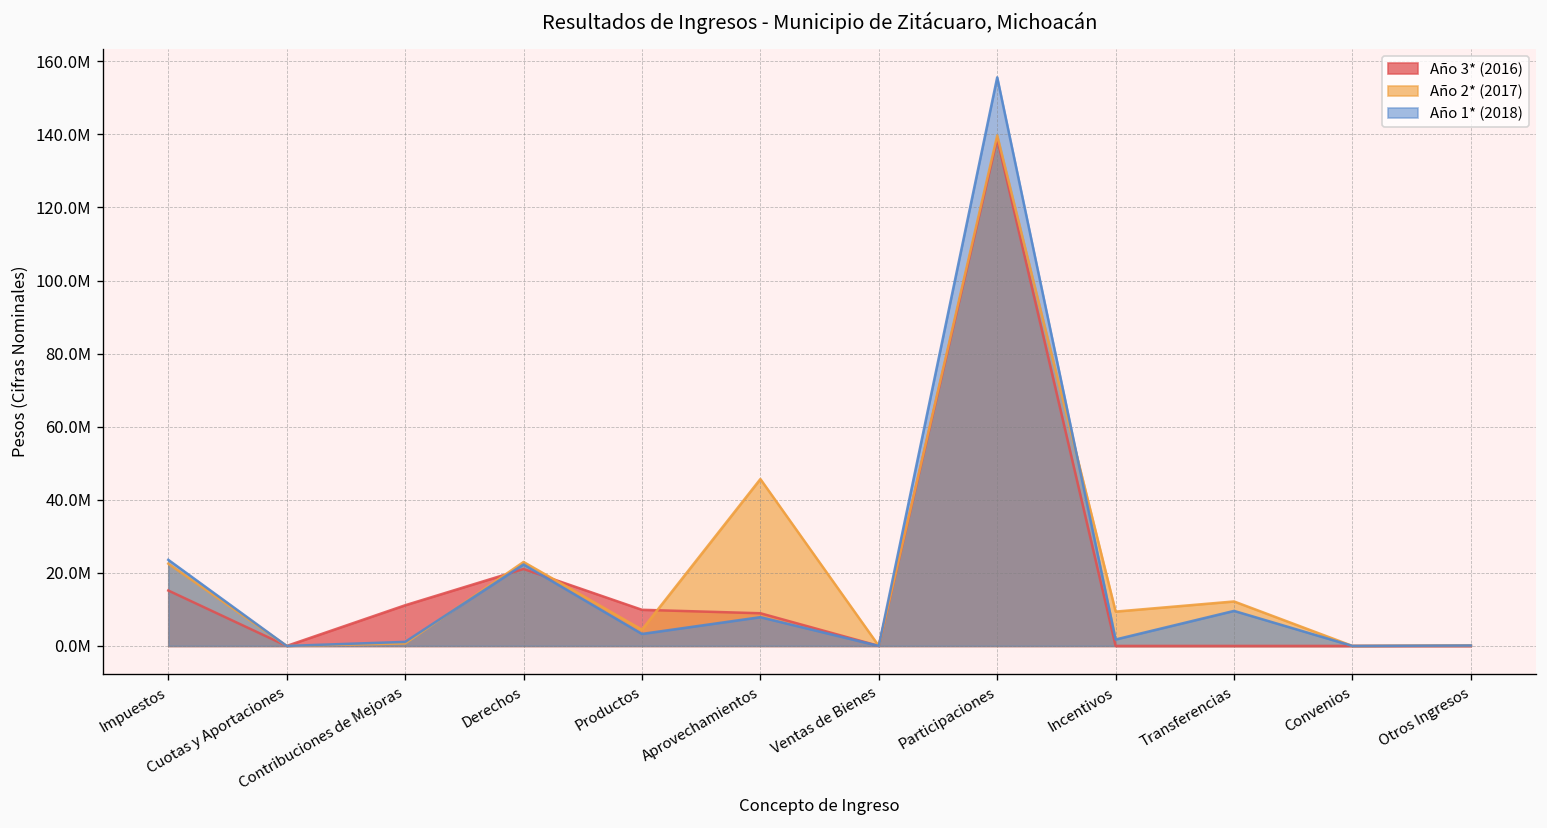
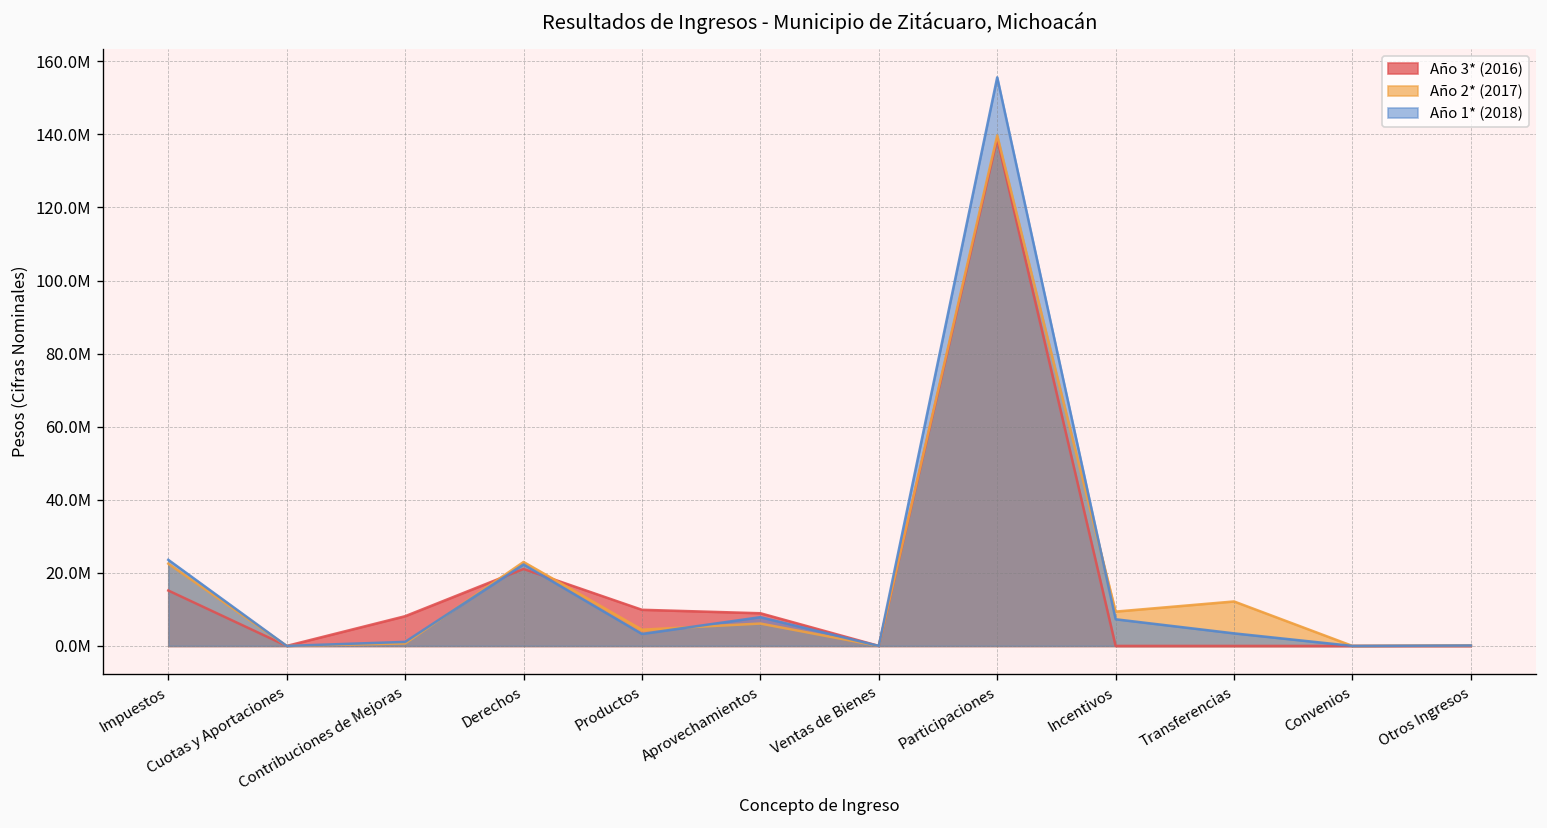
Año 3* (2016), Contribuciones de Mejoras: 11000000 -> 8000000
Año 2* (2017), Aprovechamientos: 46000000 -> 6000000
Año 1* (2018), Incentivos: 2000000 -> 7000000
Año 1* (2018), Transferencias: 10000000 -> 3000000
